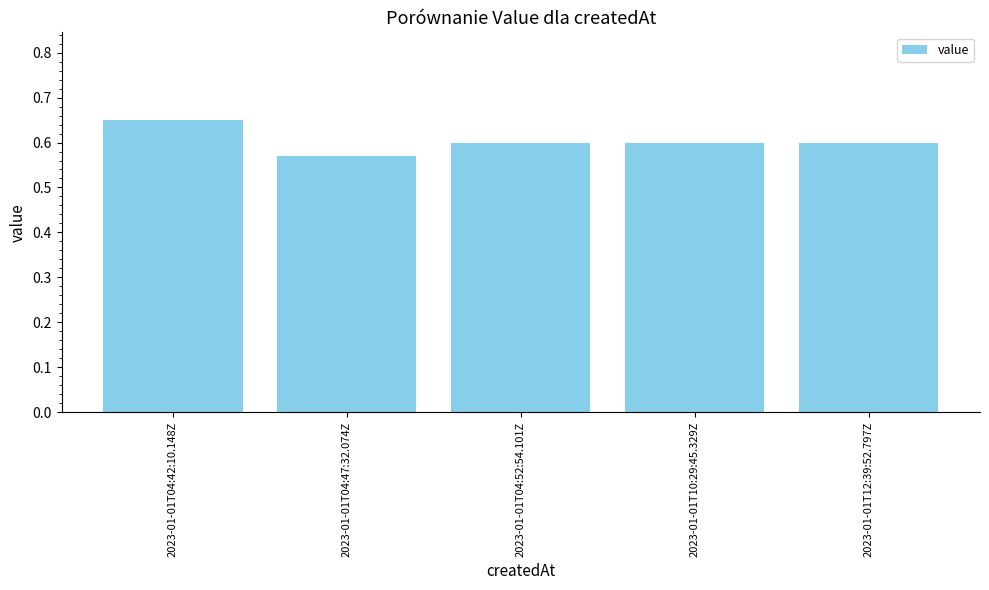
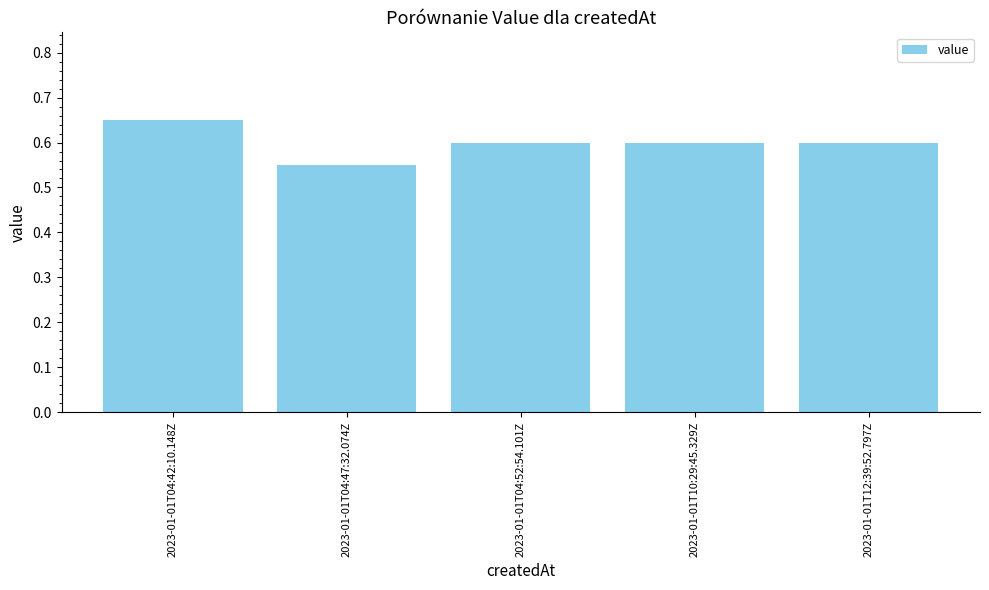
2023-01-01T04:47:32.074Z: 0.57 -> 0.55
